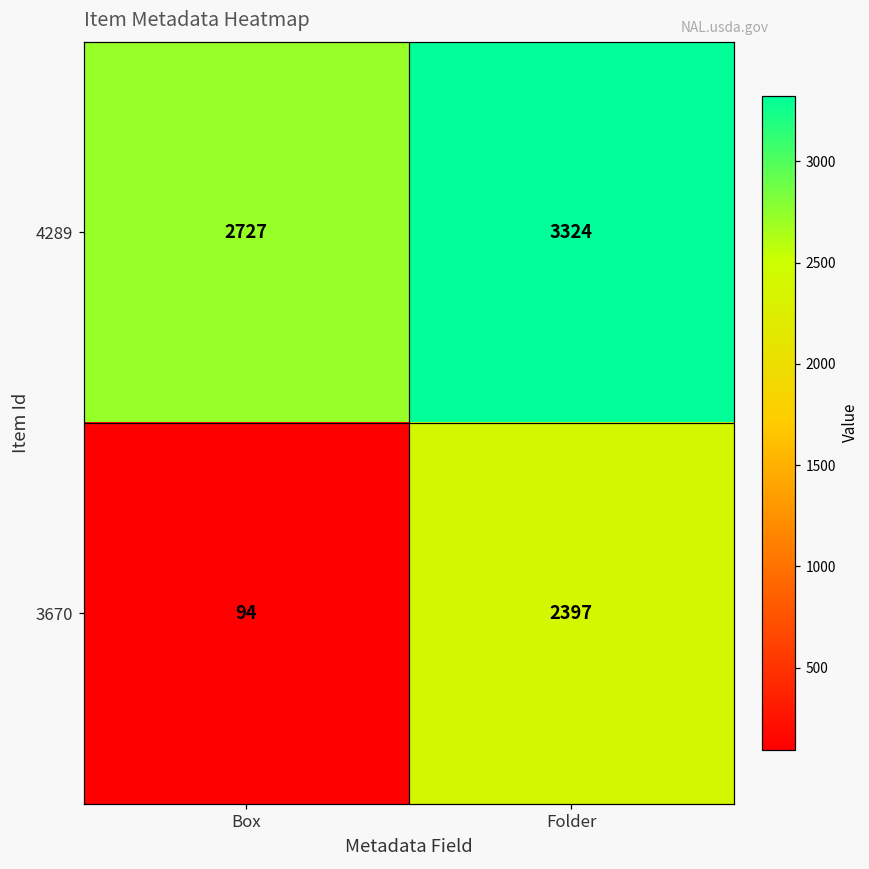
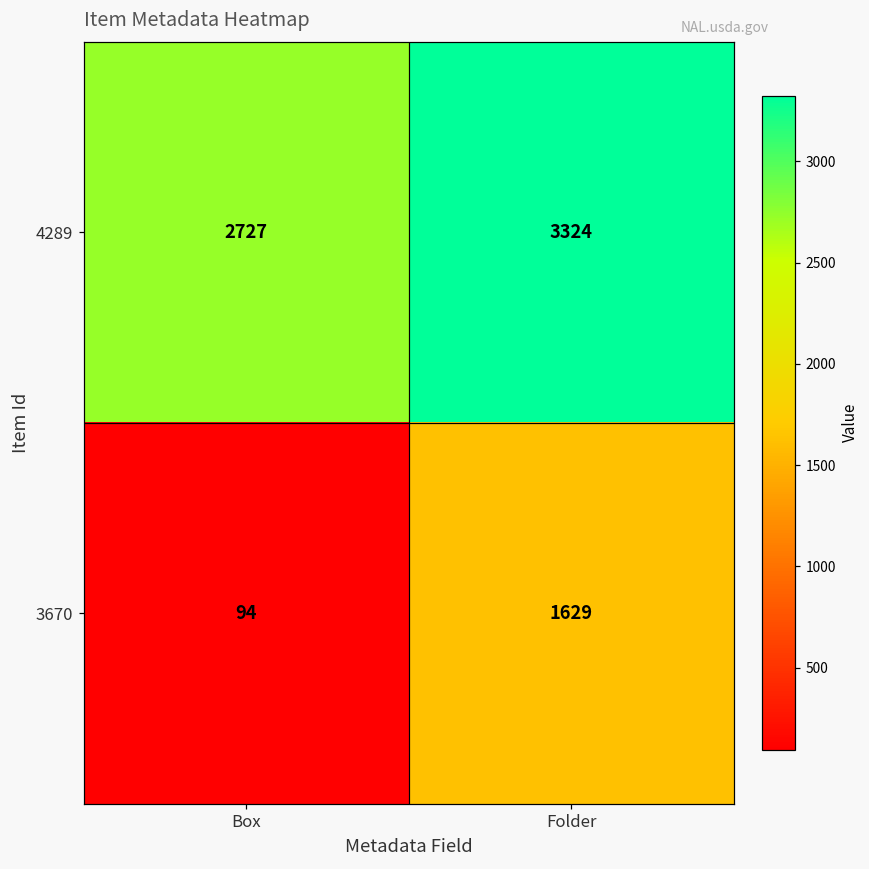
3670, Folder: 2397 -> 1629
